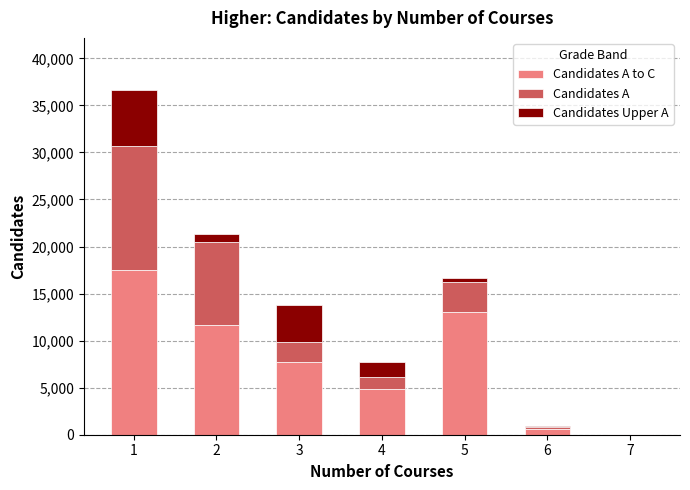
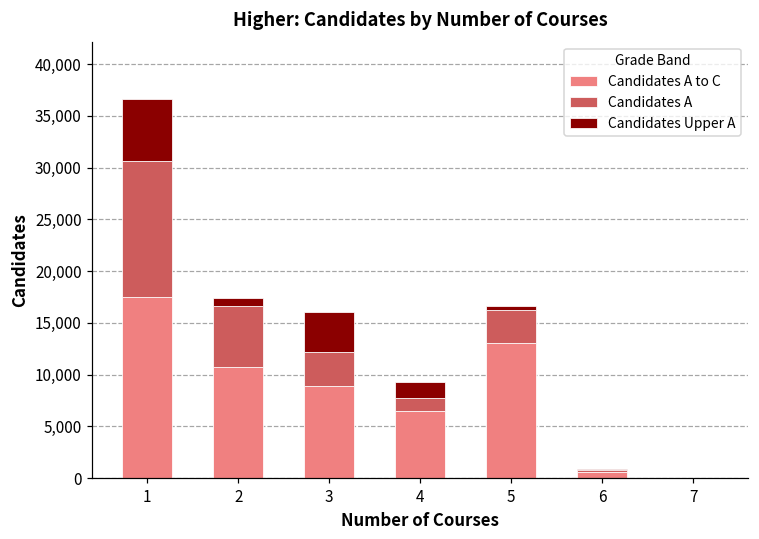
Candidates A to C, 2: 12,000 -> 11,000
Candidates A, 2: 9,000 -> 6,000
Candidates A to C, 3: 8,000 -> 9,000
Candidates A, 3: 2,000 -> 3,000
Candidates A to C, 4: 5,000 -> 6,000
